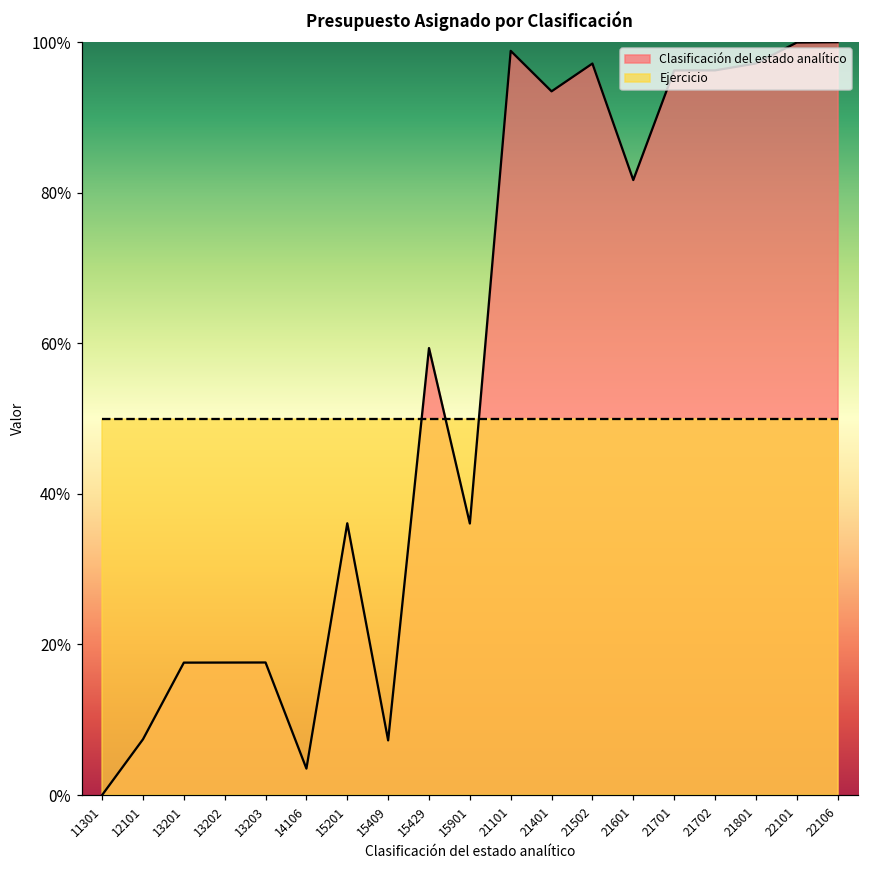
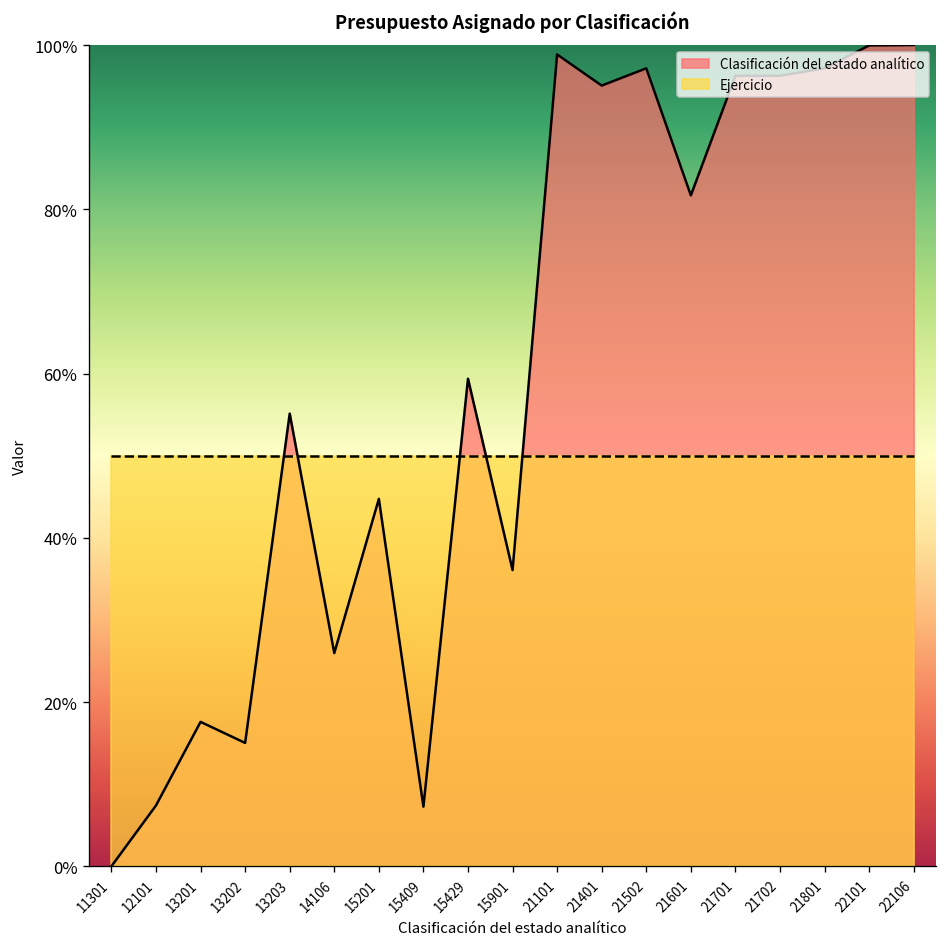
Clasificación del estado analítico, 13202: 18% -> 15%
Clasificación del estado analítico, 13203: 18% -> 55%
Clasificación del estado analítico, 14106: 4% -> 26%
Clasificación del estado analítico, 15201: 36% -> 45%
Clasificación del estado analítico, 21401: 93% -> 95%
